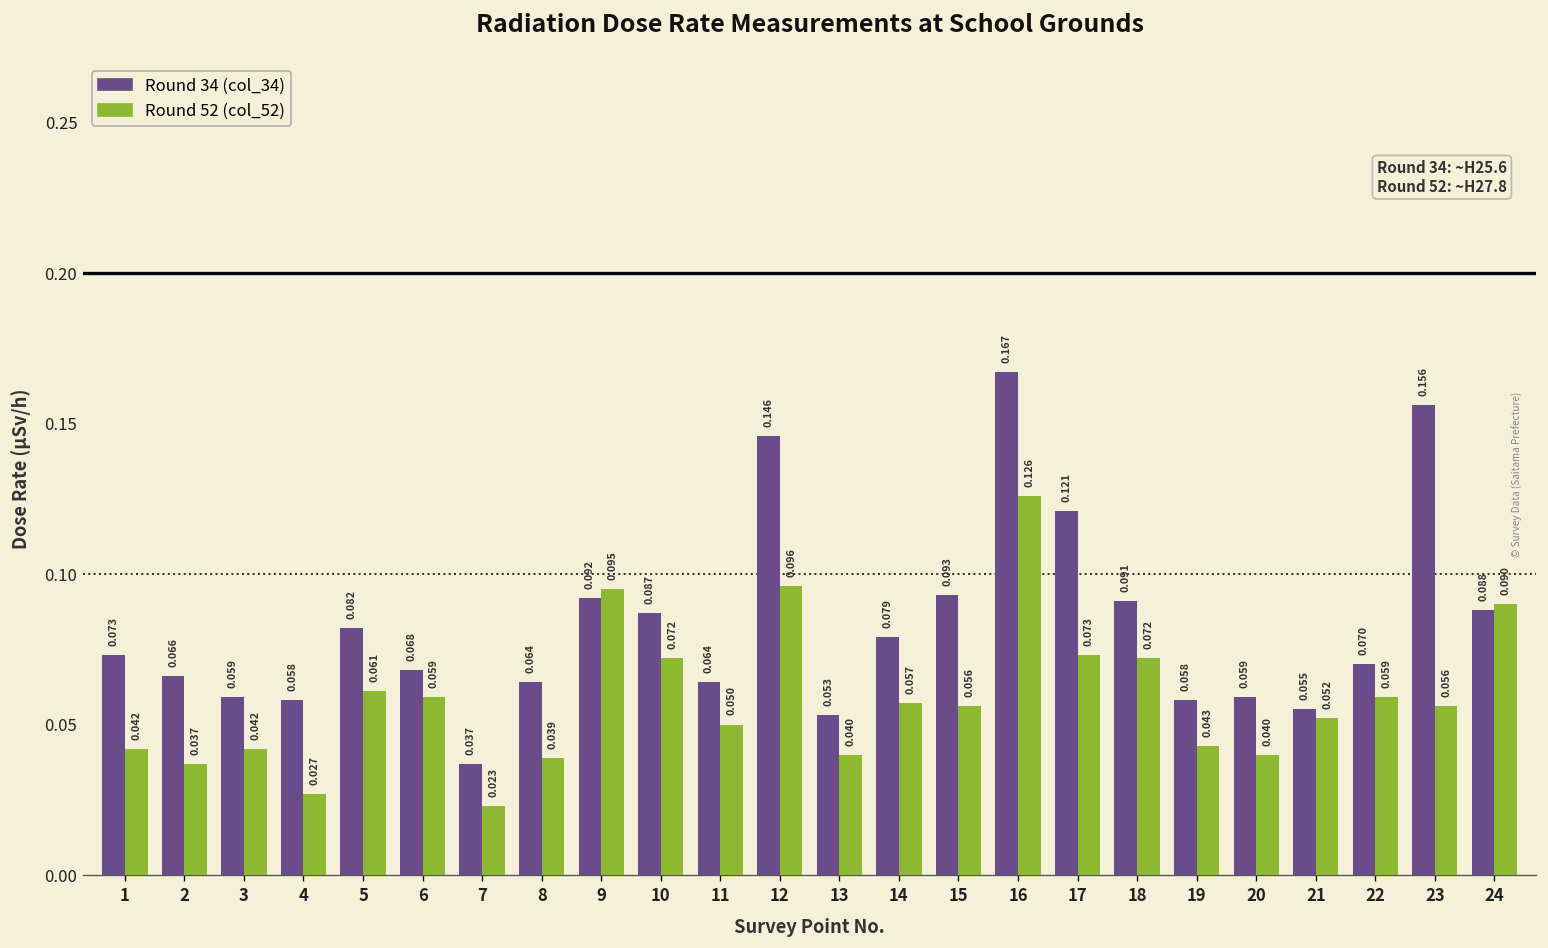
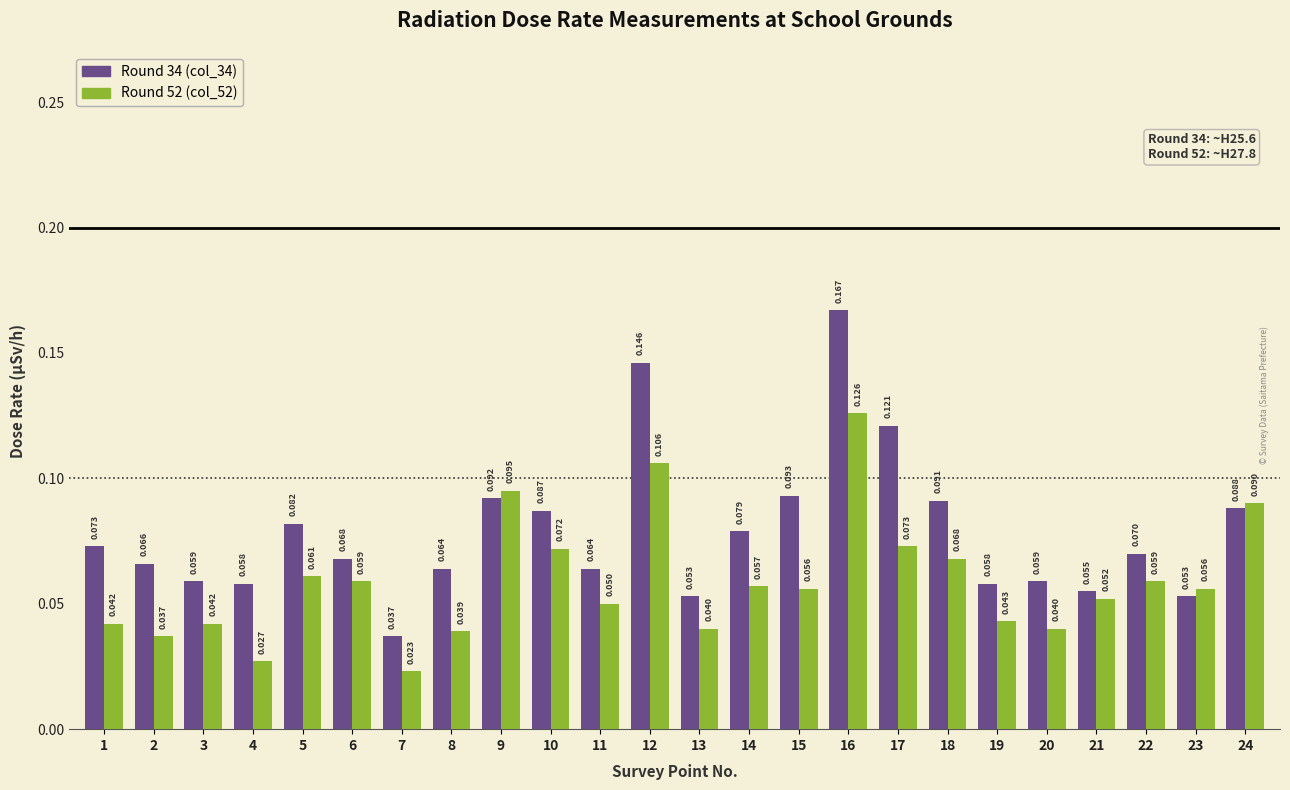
Round 52 (col_52), 12: 0.096 -> 0.106
Round 52 (col_52), 18: 0.072 -> 0.068
Round 34 (col_34), 23: 0.156 -> 0.053
